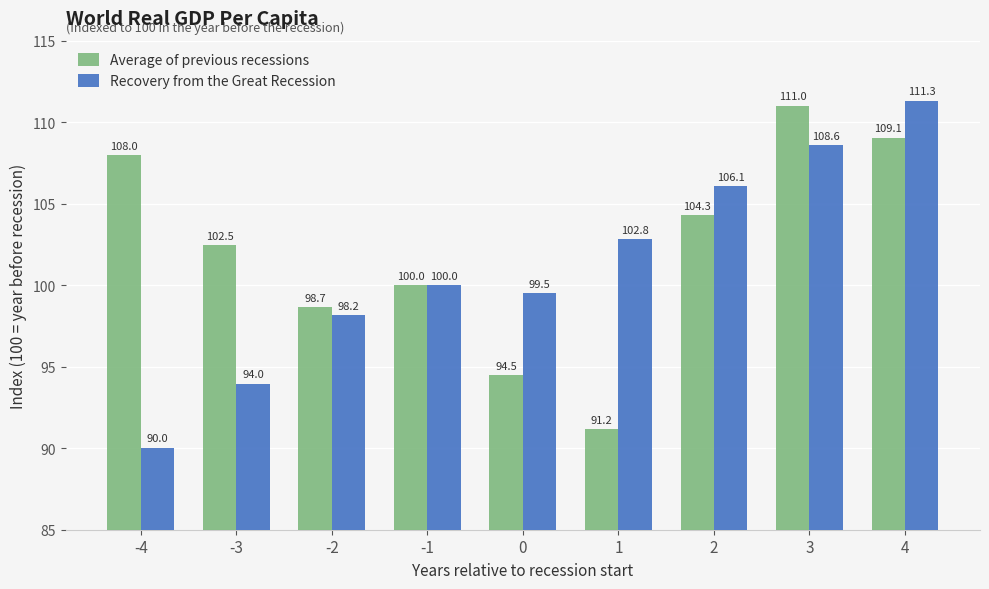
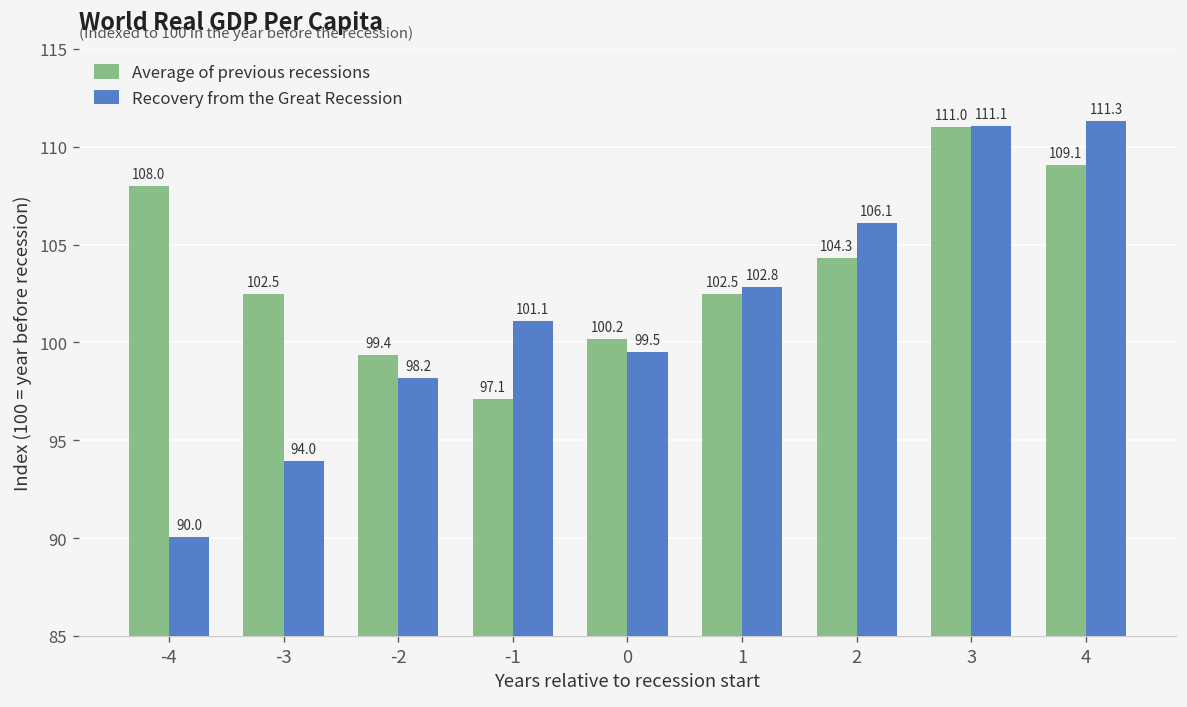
Average of previous recessions, -2: 98.7 -> 99.4
Average of previous recessions, -1: 100.0 -> 97.1
Recovery from the Great Recession, -1: 100.0 -> 101.1
Average of previous recessions, 0: 94.5 -> 100.2
Average of previous recessions, 1: 91.2 -> 102.5
Recovery from the Great Recession, 3: 108.6 -> 111.1
